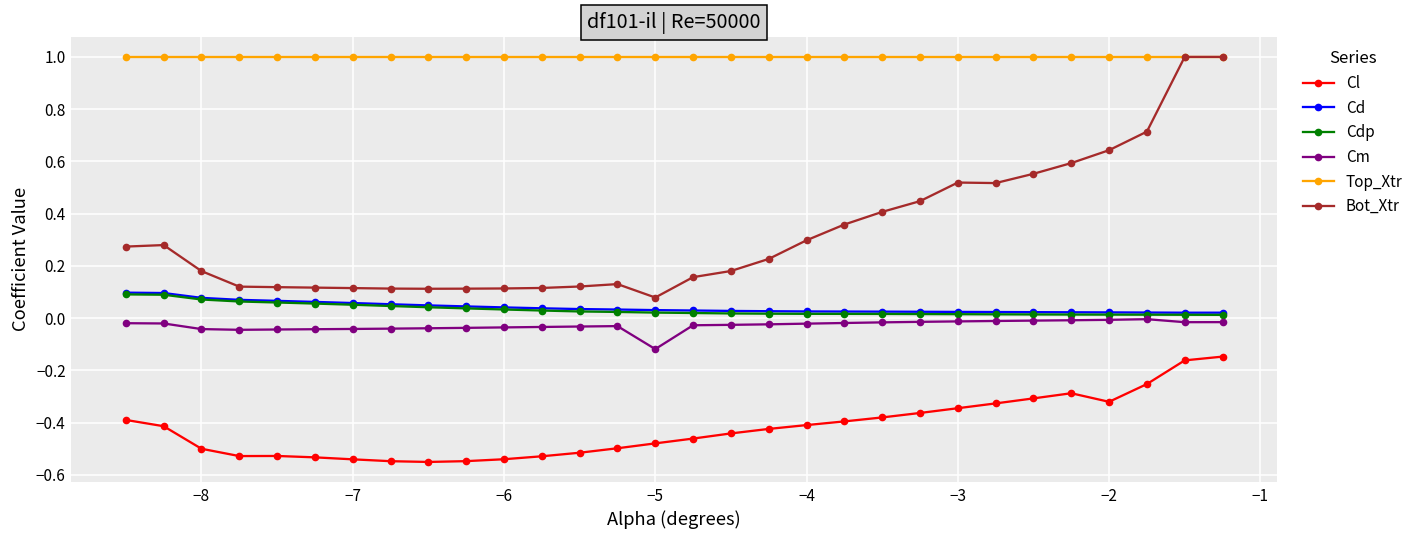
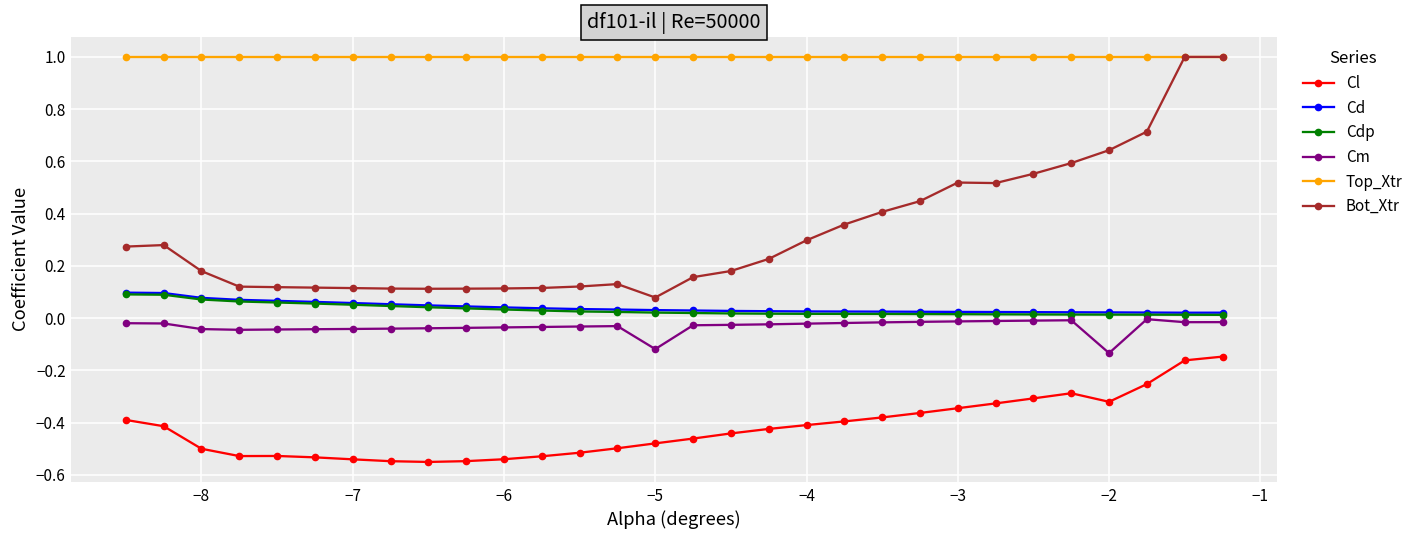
Cm, −2: -0.01 -> -0.13
